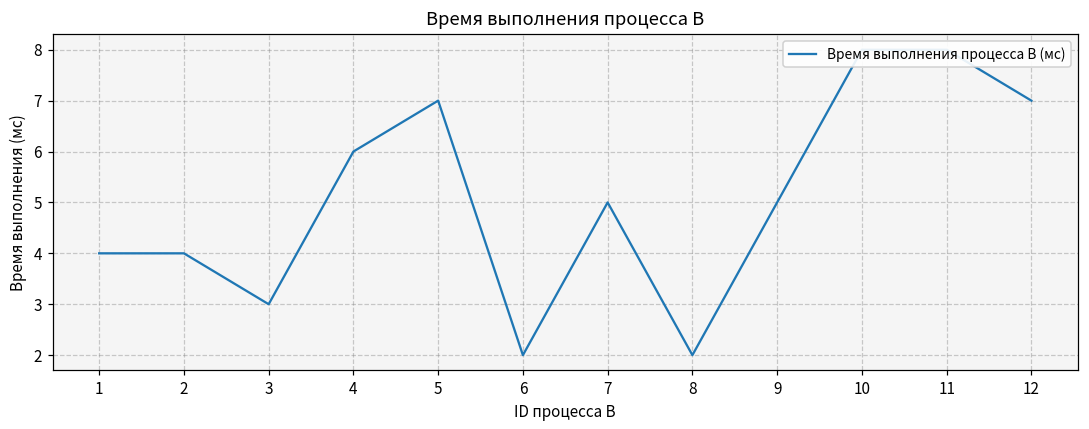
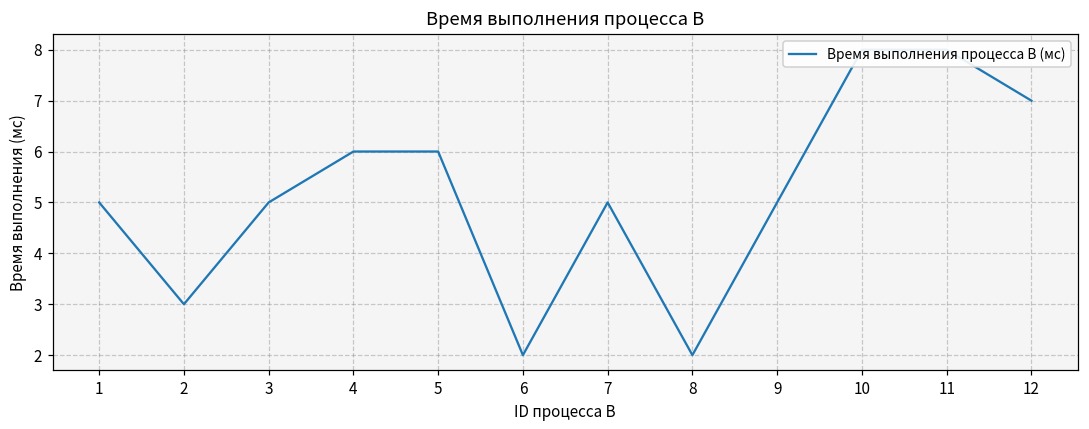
1: 4 -> 5
2: 4 -> 3
3: 3 -> 5
5: 7 -> 6
